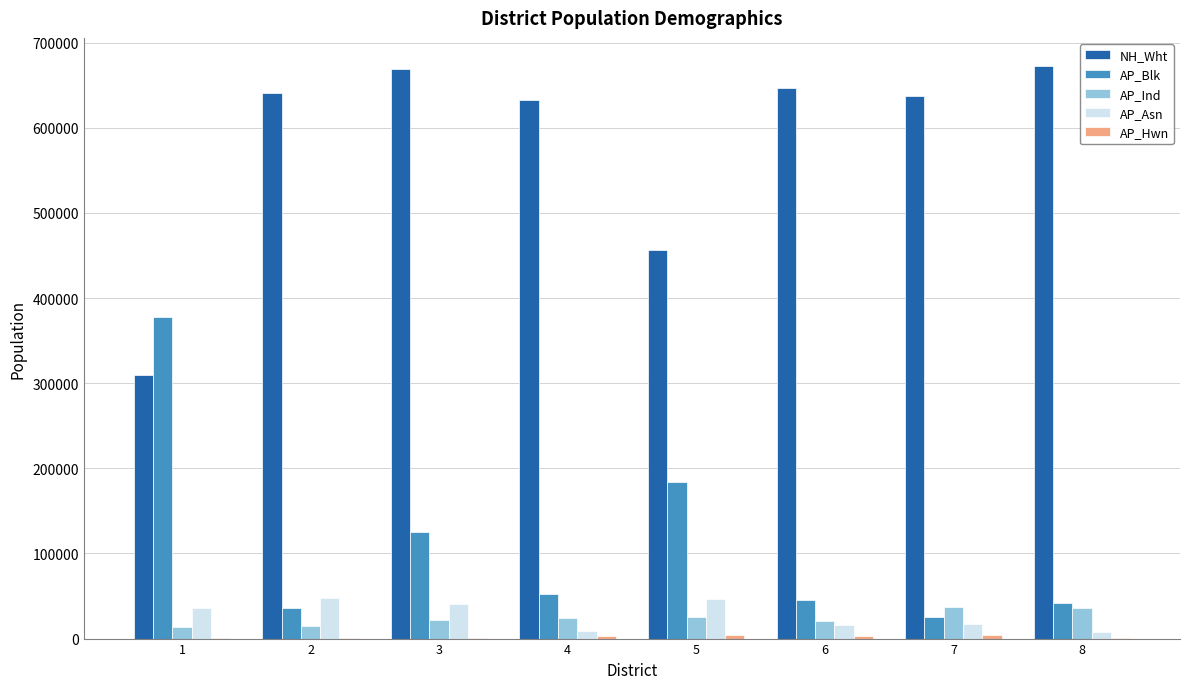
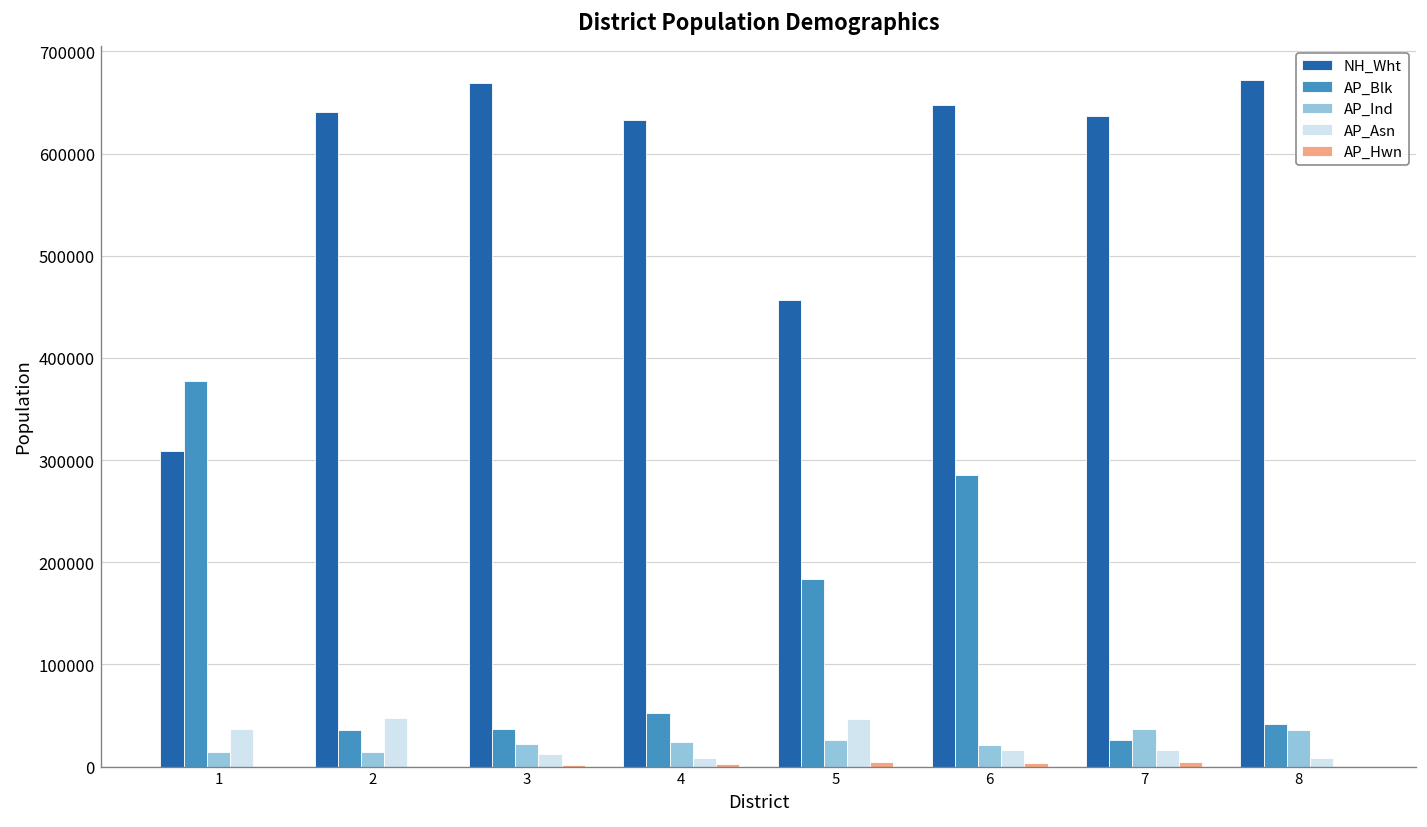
AP_Blk, 3: 120000 -> 40000
AP_Asn, 3: 40000 -> 10000
AP_Blk, 6: 50000 -> 290000
